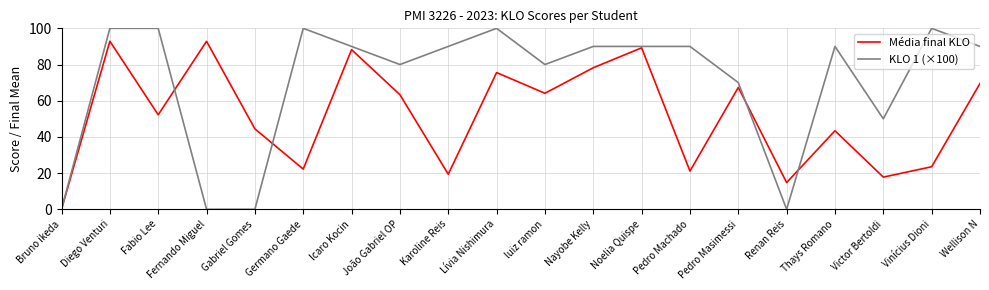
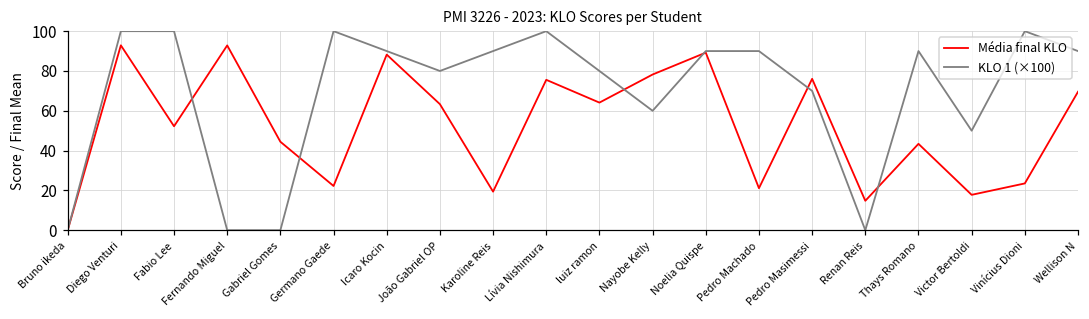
KLO 1 (×100), Nayobe Kelly: 90 -> 60
Média final KLO, Pedro Masimessi: 67 -> 76
